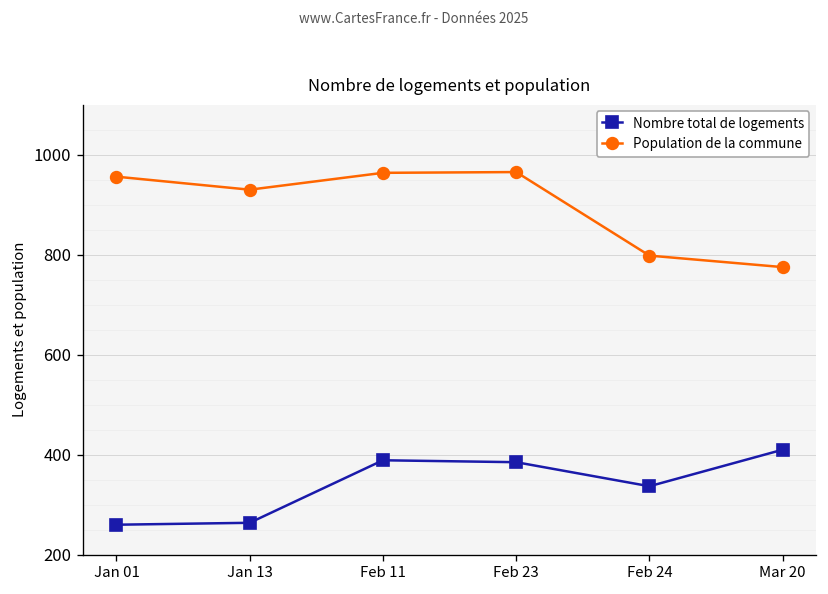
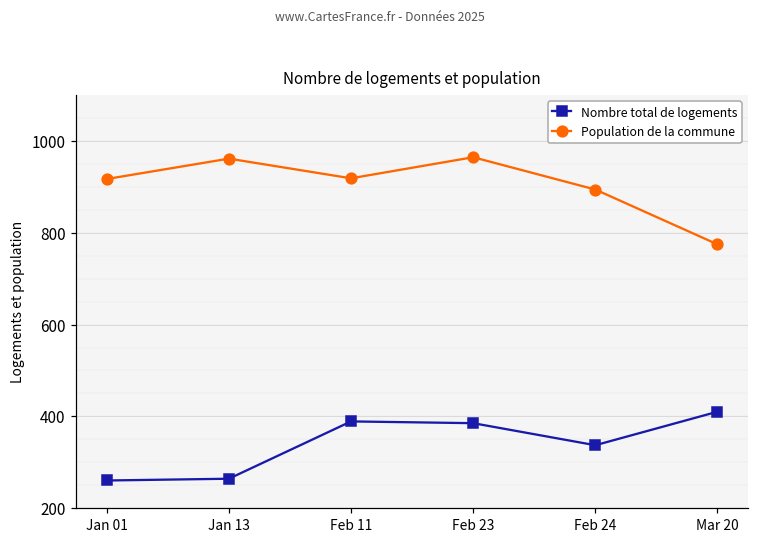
Population de la commune, Jan 01: 960 -> 920
Population de la commune, Jan 13: 930 -> 960
Population de la commune, Feb 11: 960 -> 920
Population de la commune, Feb 24: 800 -> 890
